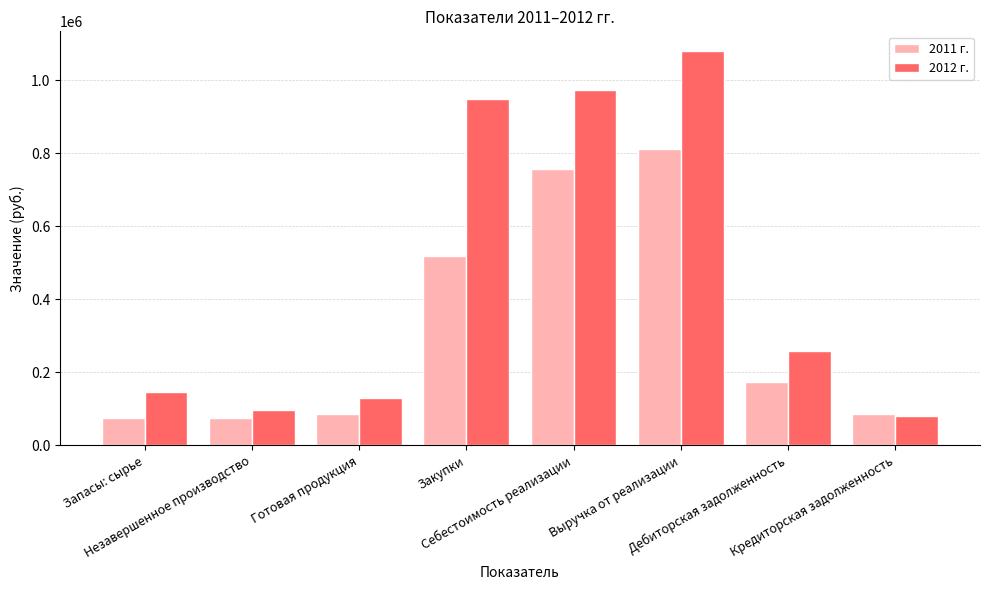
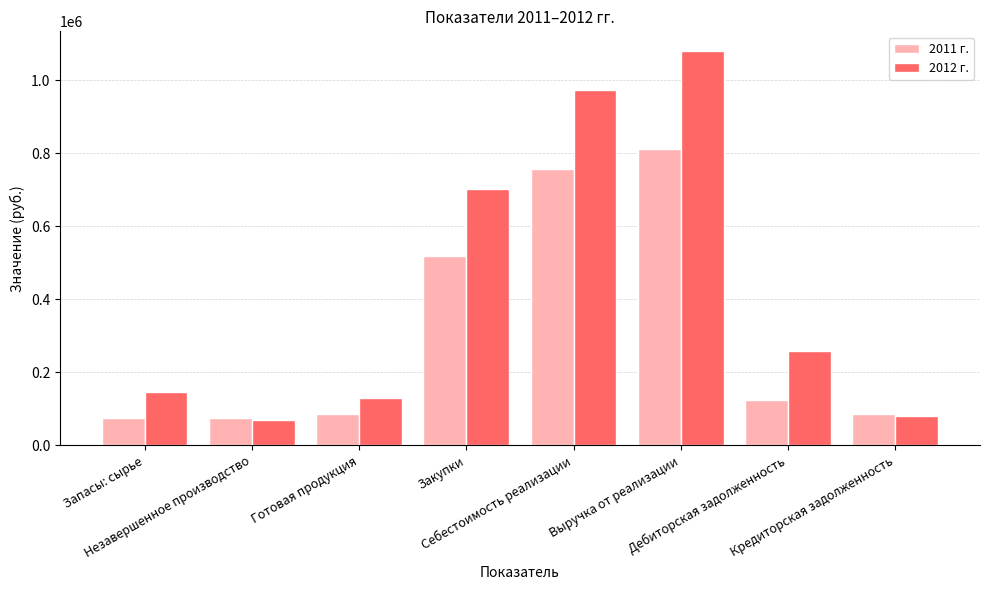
2012 г., Незавершенное производство: 100000 -> 70000
2012 г., Закупки: 950000 -> 700000
2011 г., Дебиторская задолженность: 170000 -> 130000
